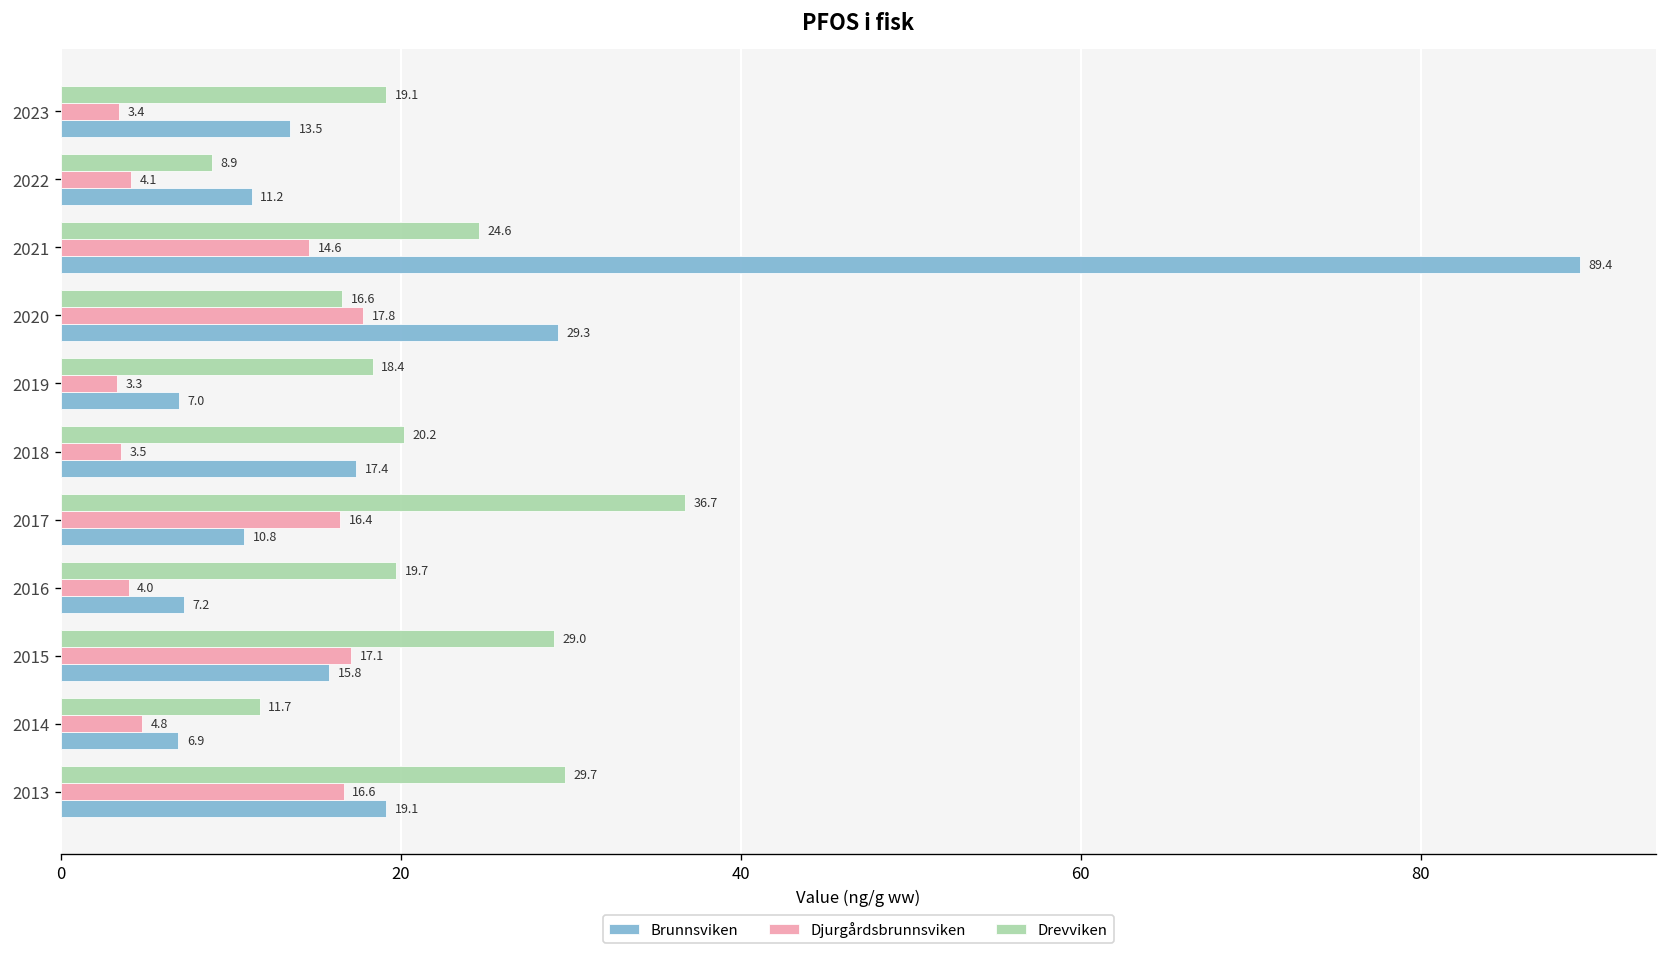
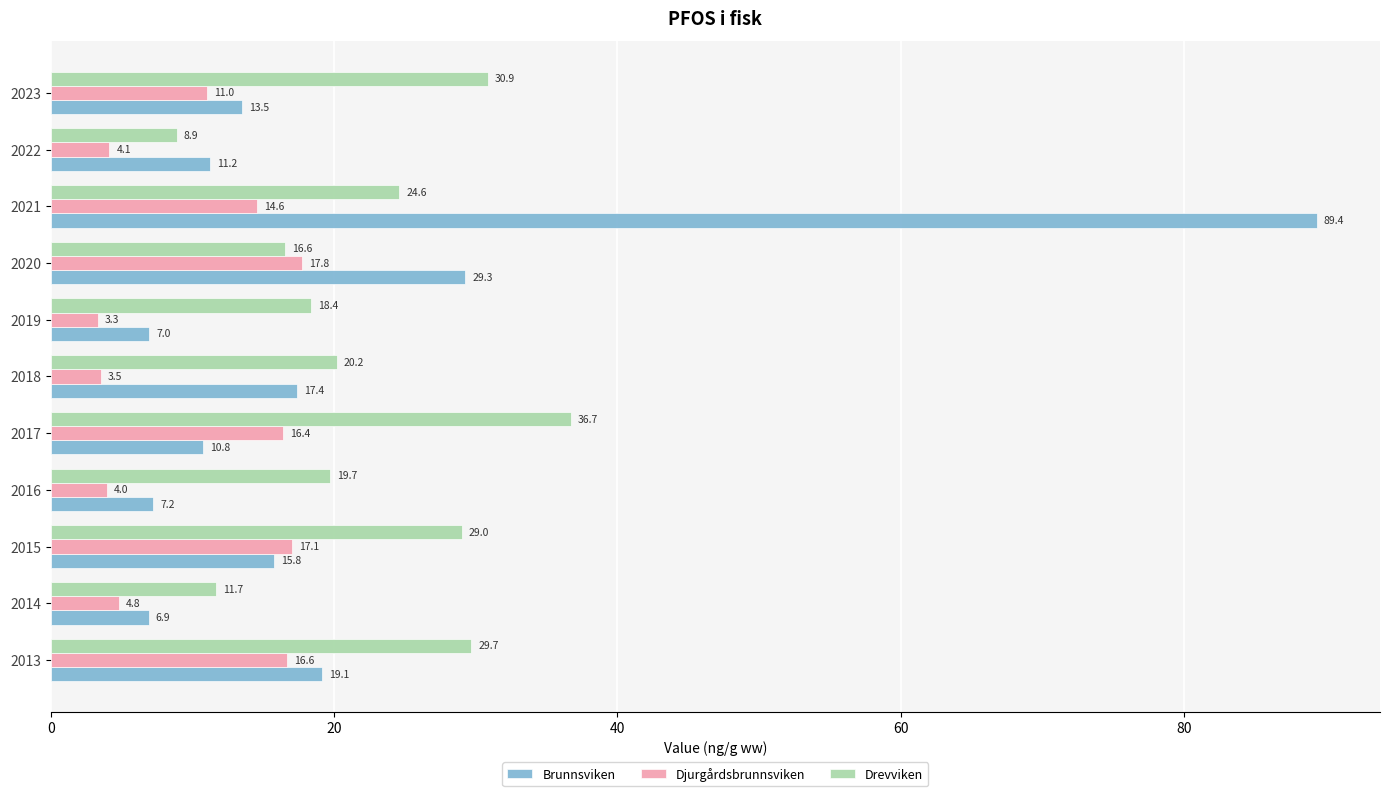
Drevviken, 2023: 19.1 -> 30.9
Djurgårdsbrunnsviken, 2023: 3.4 -> 11.0
